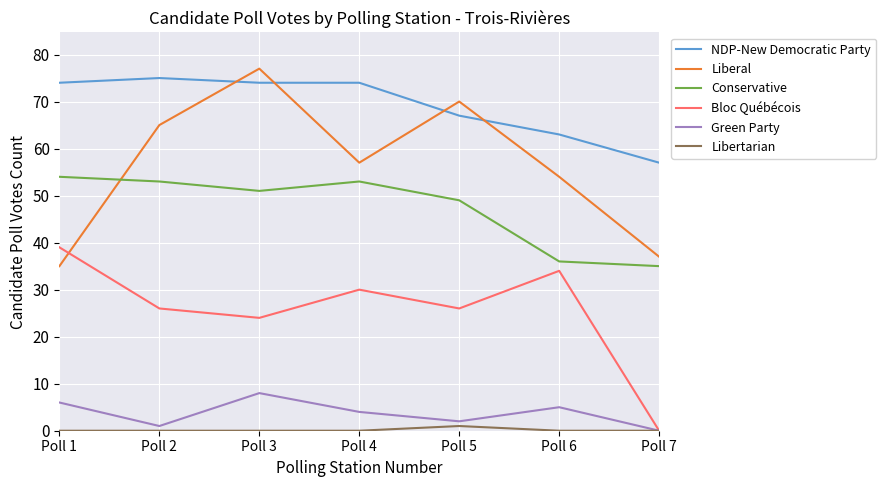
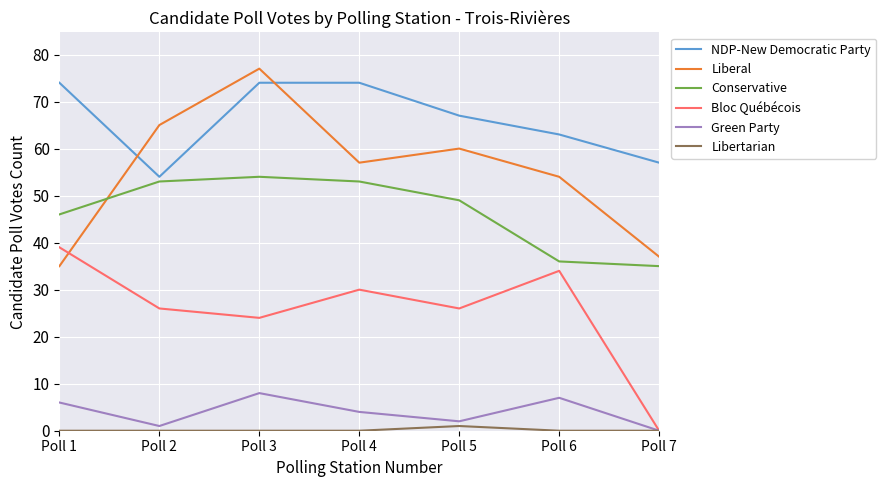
Conservative, Poll 1: 54 -> 46
NDP-New Democratic Party, Poll 2: 75 -> 54
Conservative, Poll 3: 51 -> 54
Liberal, Poll 5: 70 -> 60
Green Party, Poll 6: 5 -> 7
